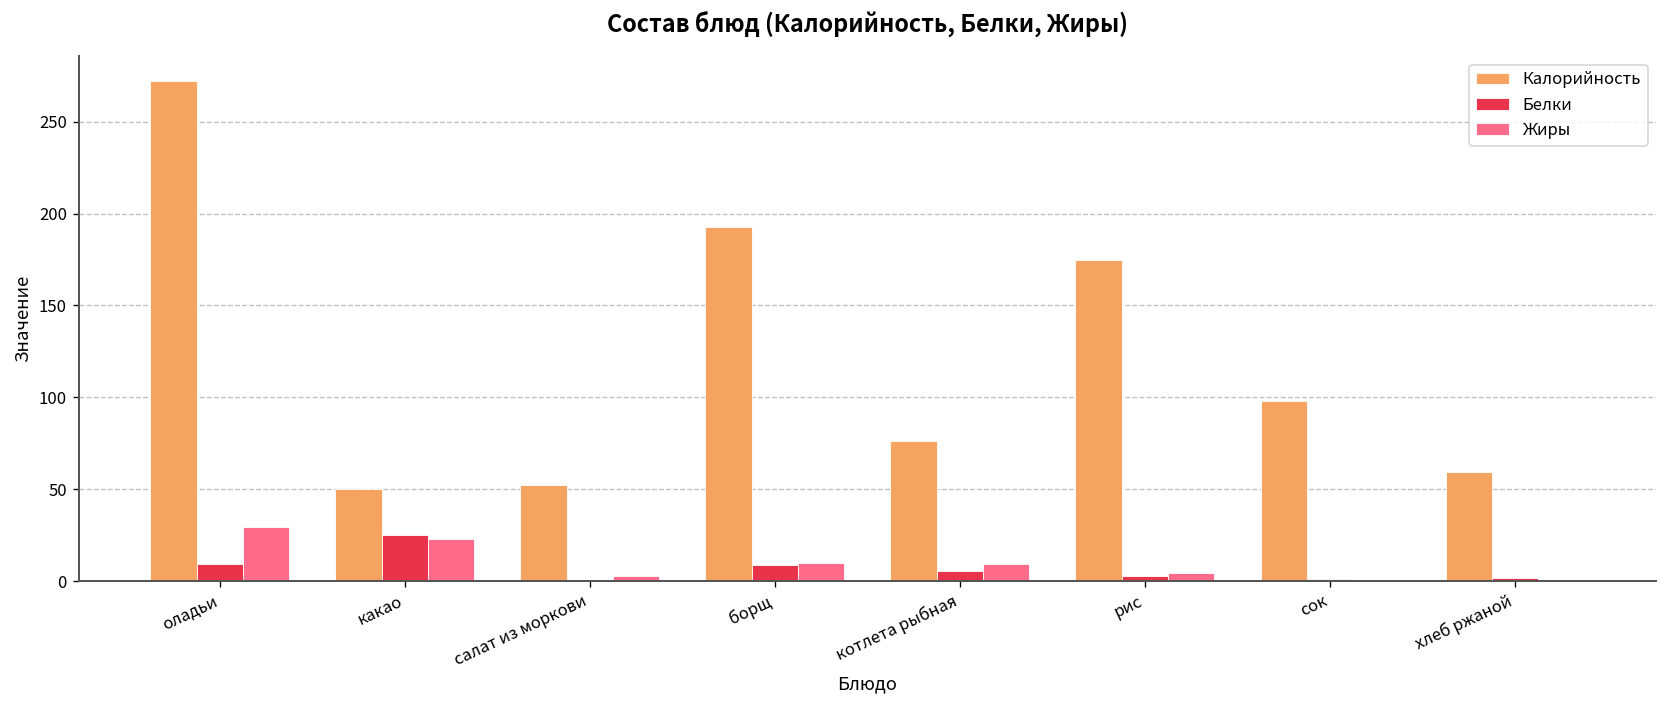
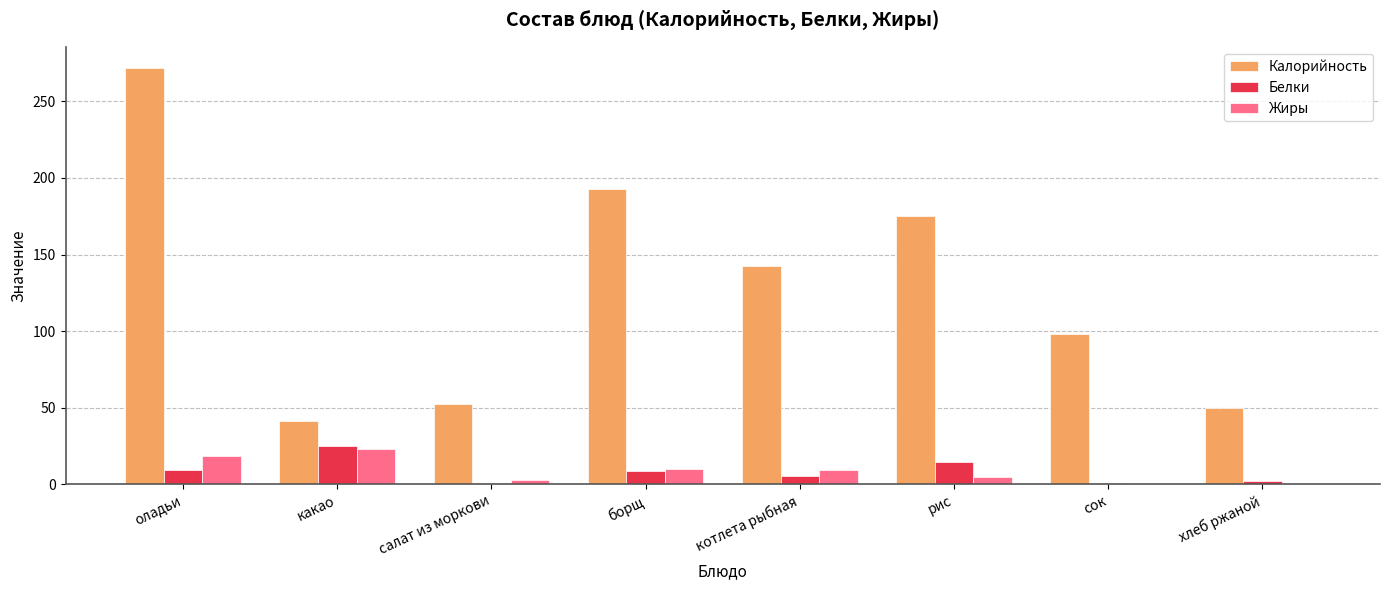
Жиры, оладьи: 30 -> 18
Калорийность, какао: 50 -> 42
Калорийность, котлета рыбная: 76 -> 143
Белки, рис: 3 -> 15
Калорийность, хлеб ржаной: 59 -> 50
